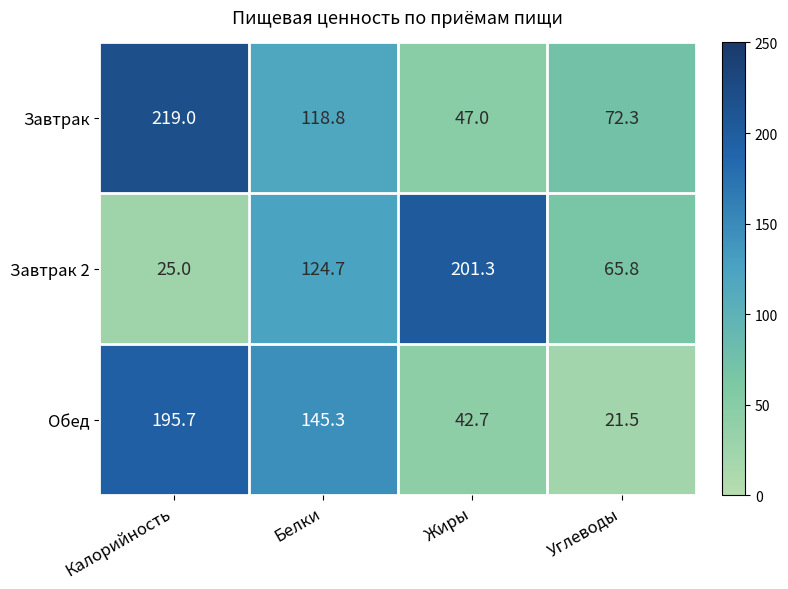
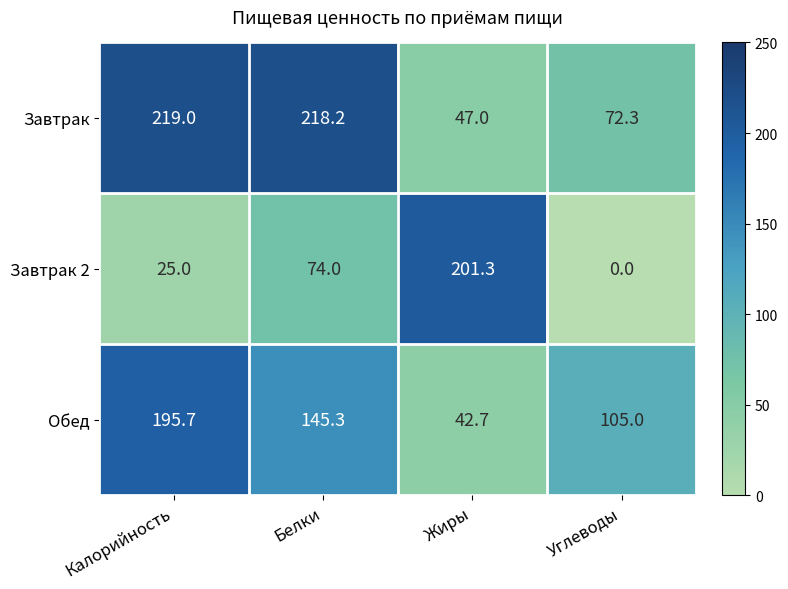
Завтрак, Белки: 118.8 -> 218.2
Завтрак 2, Белки: 124.7 -> 74.0
Завтрак 2, Углеводы: 65.8 -> 0.0
Обед, Углеводы: 21.5 -> 105.0
